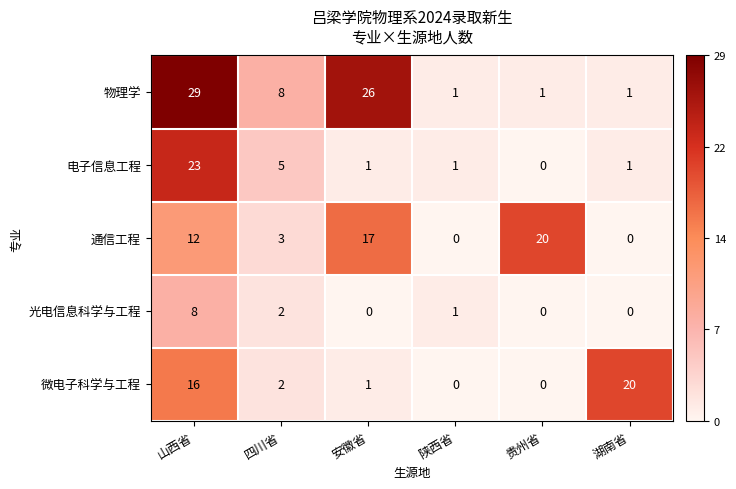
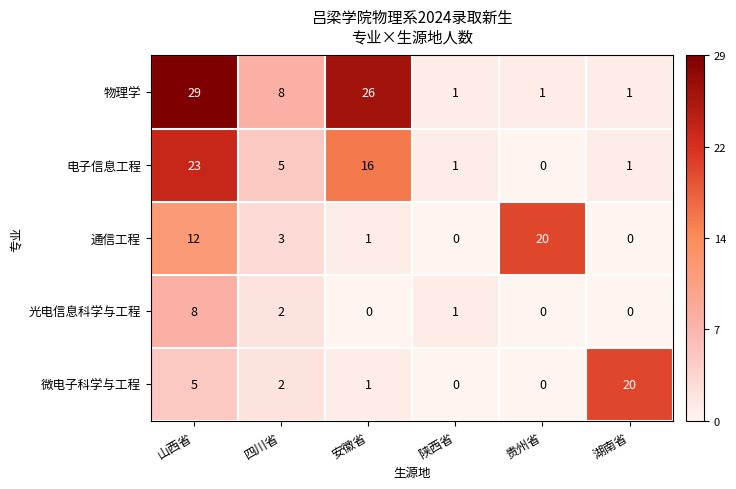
电子信息工程, 安徽省: 1 -> 16
通信工程, 安徽省: 17 -> 1
微电子科学与工程, 山西省: 16 -> 5
